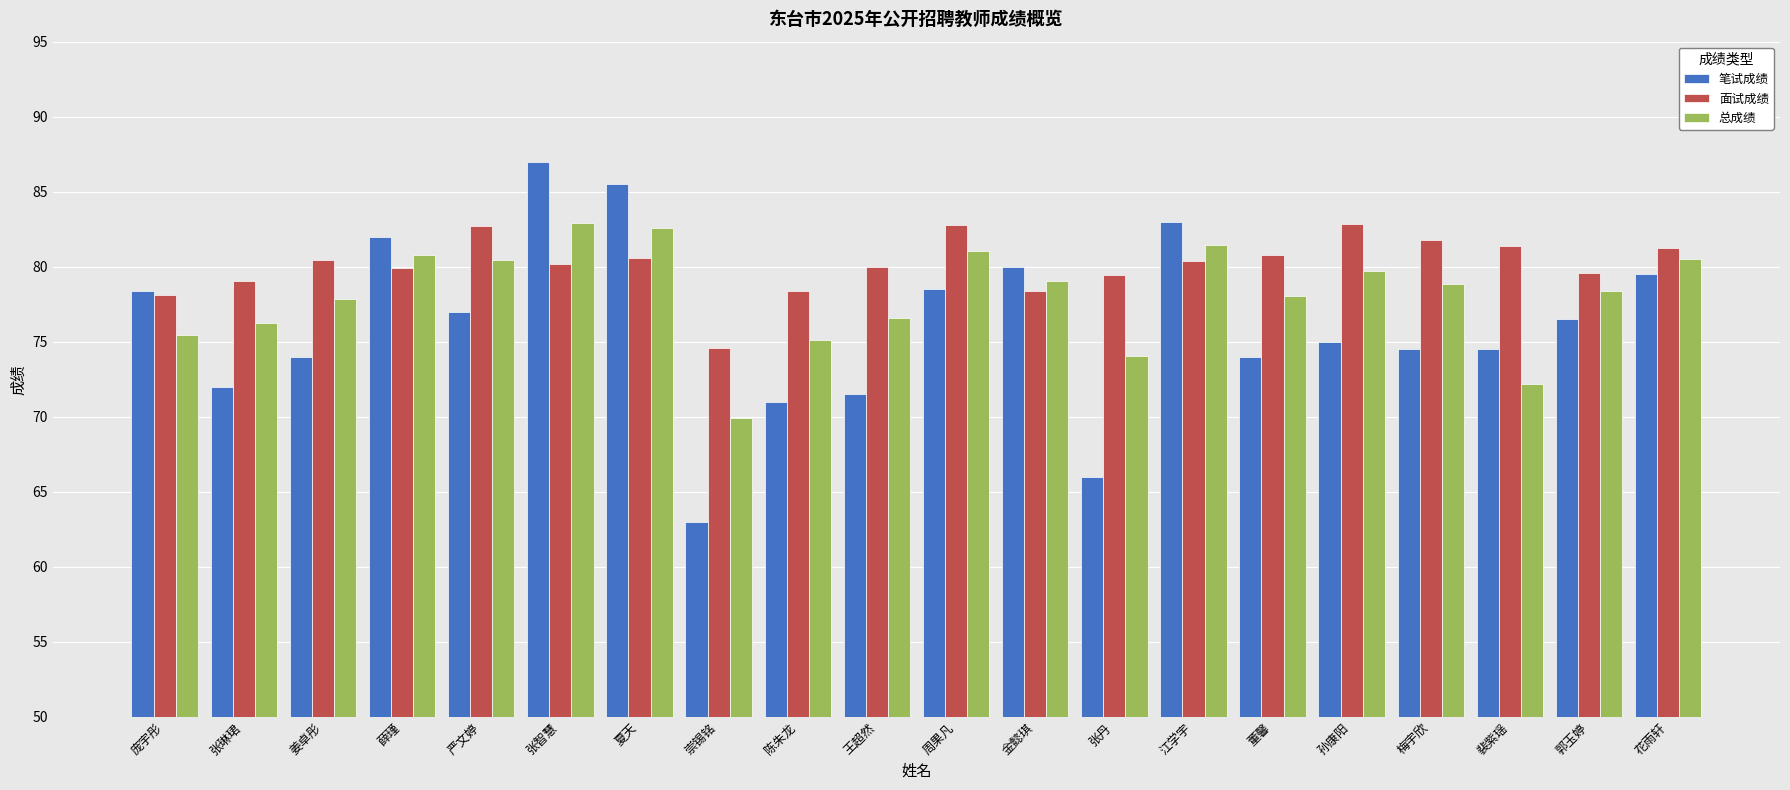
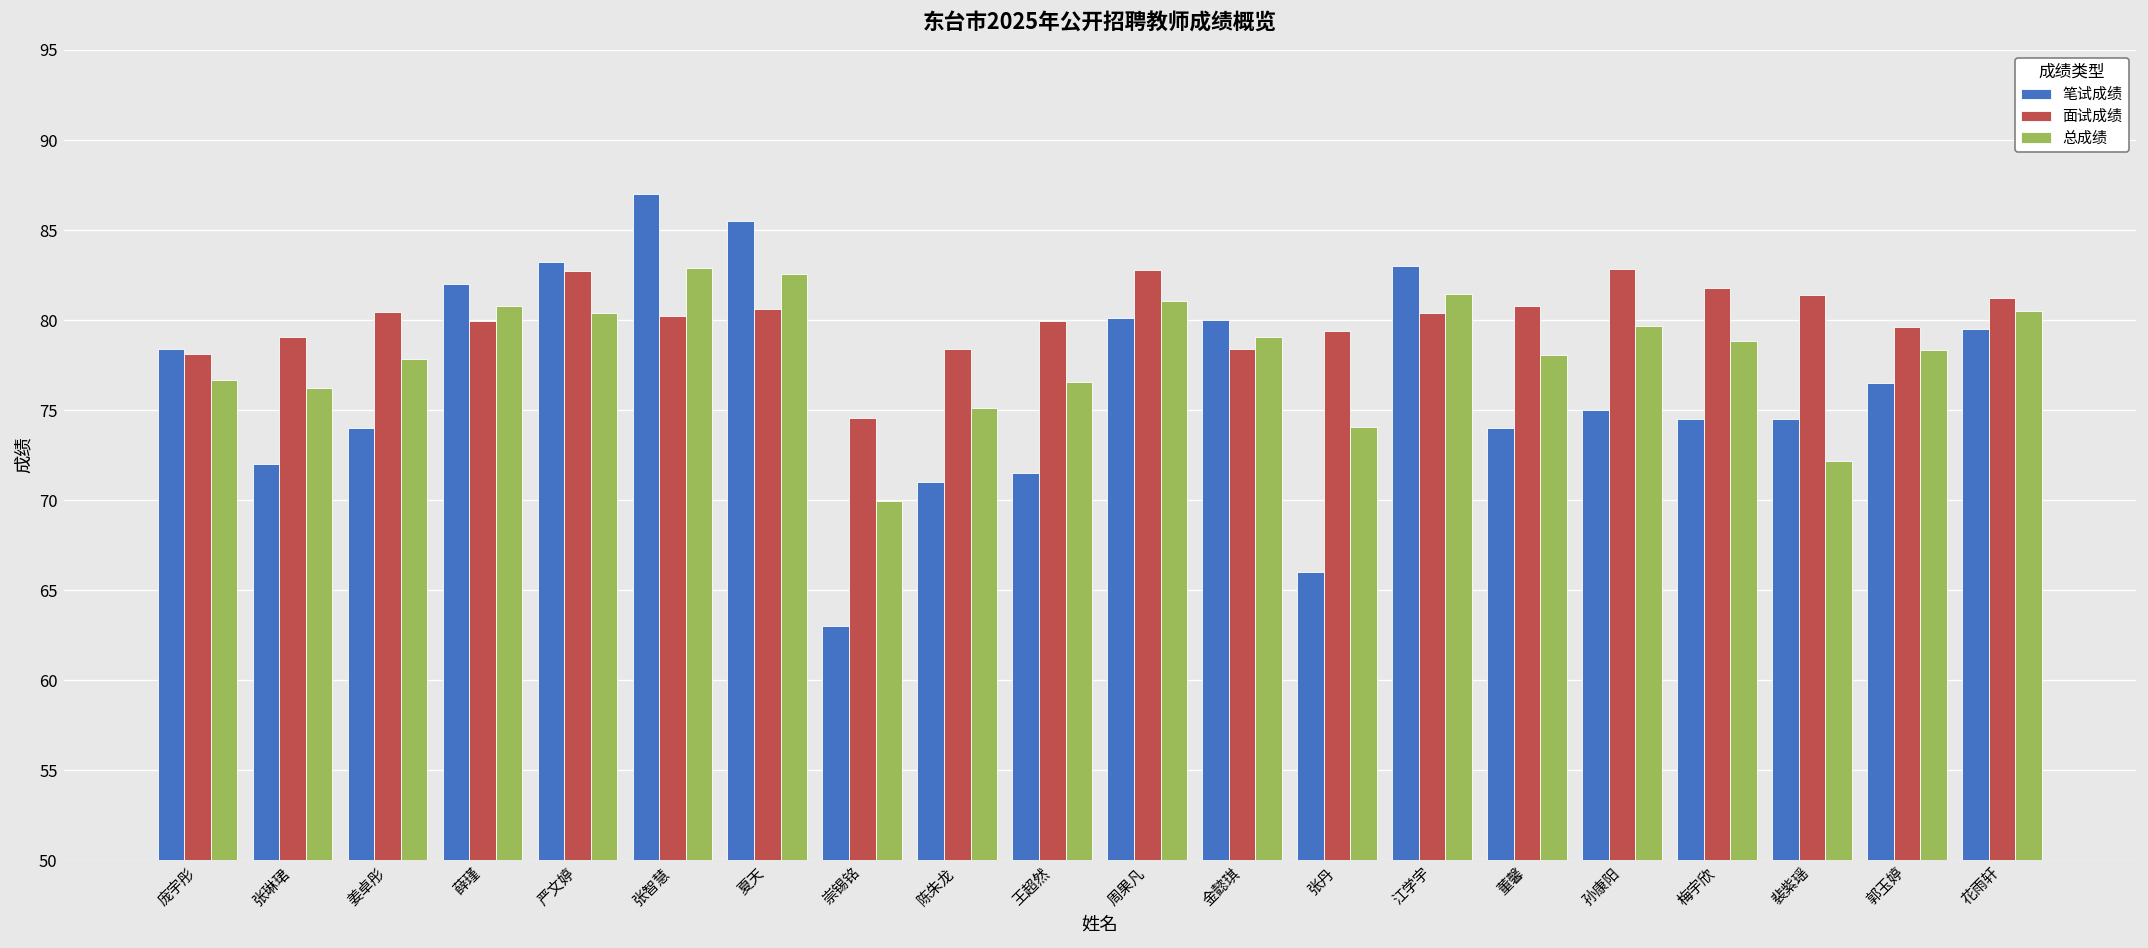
总成绩, 庞宇彤: 75.5 -> 76.7
笔试成绩, 严文婷: 77.0 -> 83.2
笔试成绩, 周果凡: 78.5 -> 80.1
